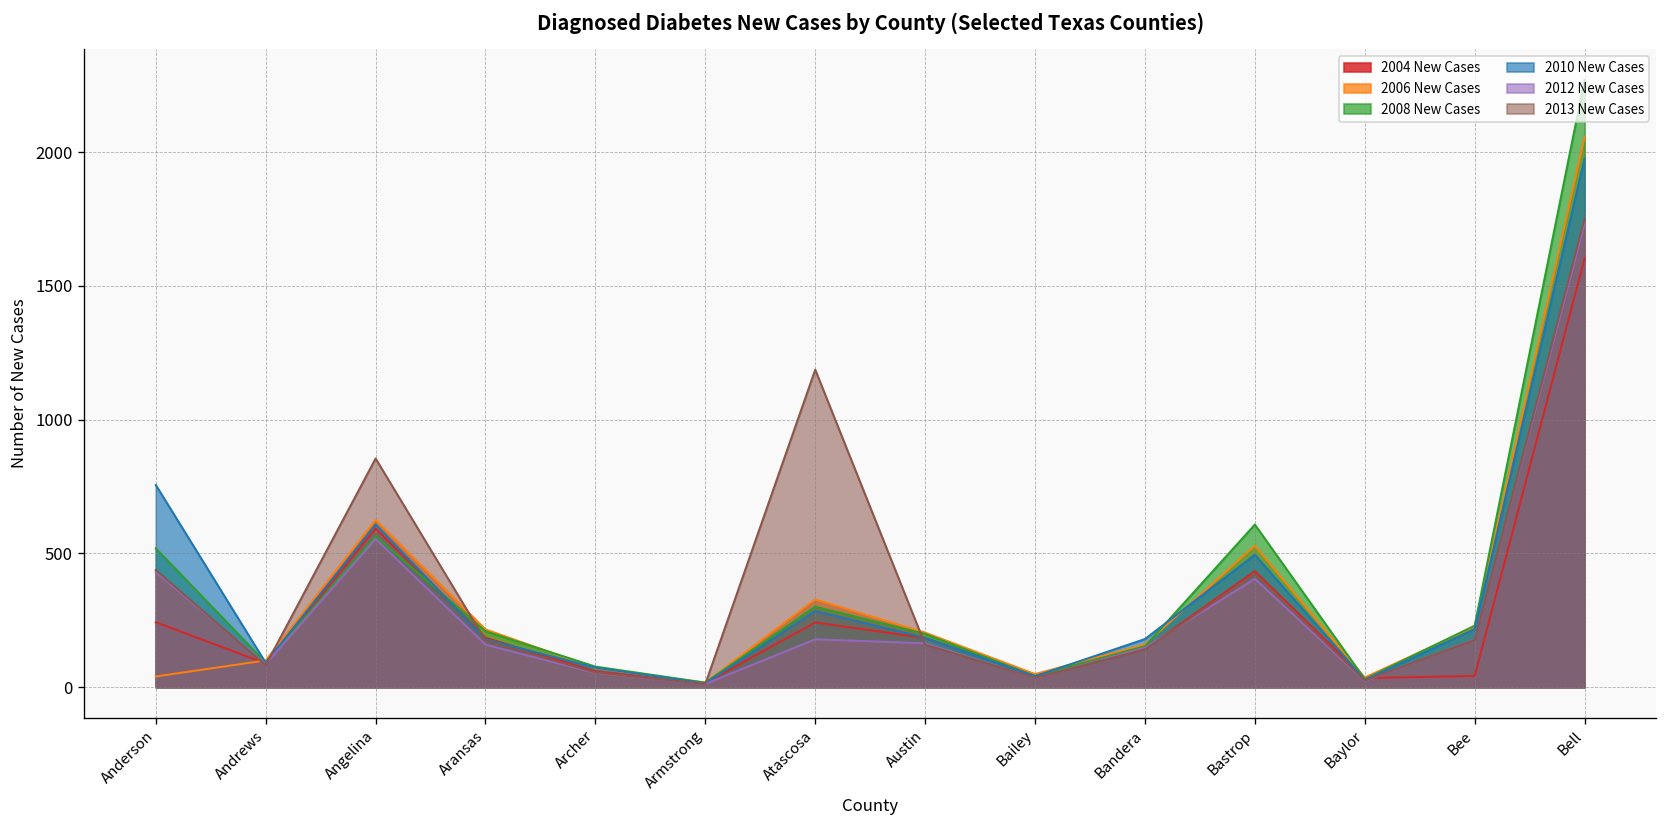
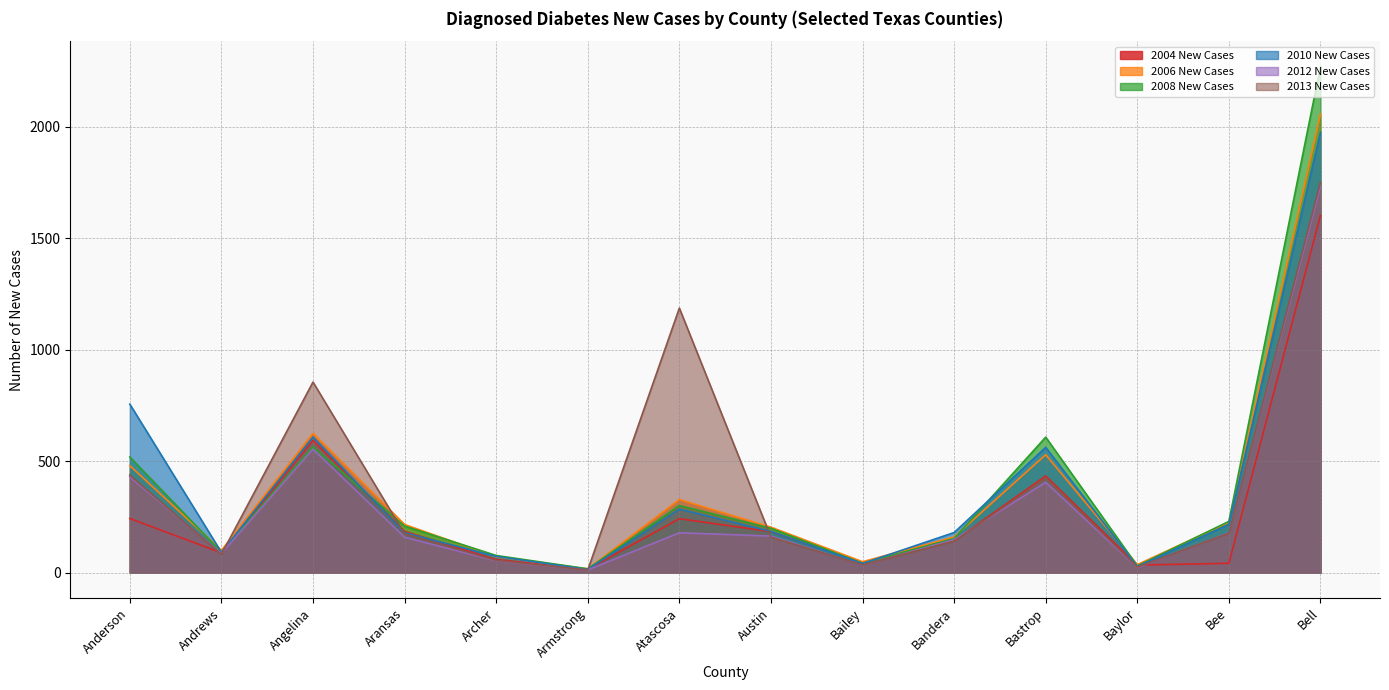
2006 New Cases, Anderson: 40 -> 480
2010 New Cases, Bastrop: 500 -> 560
